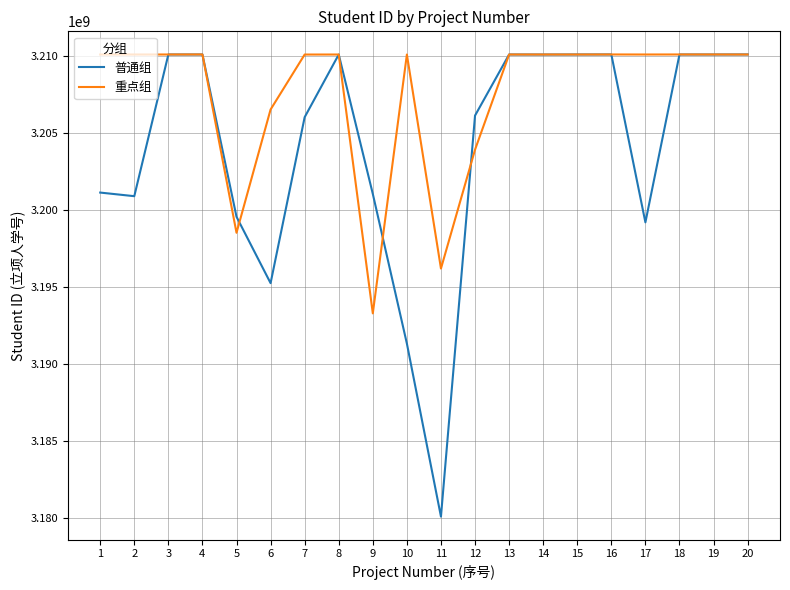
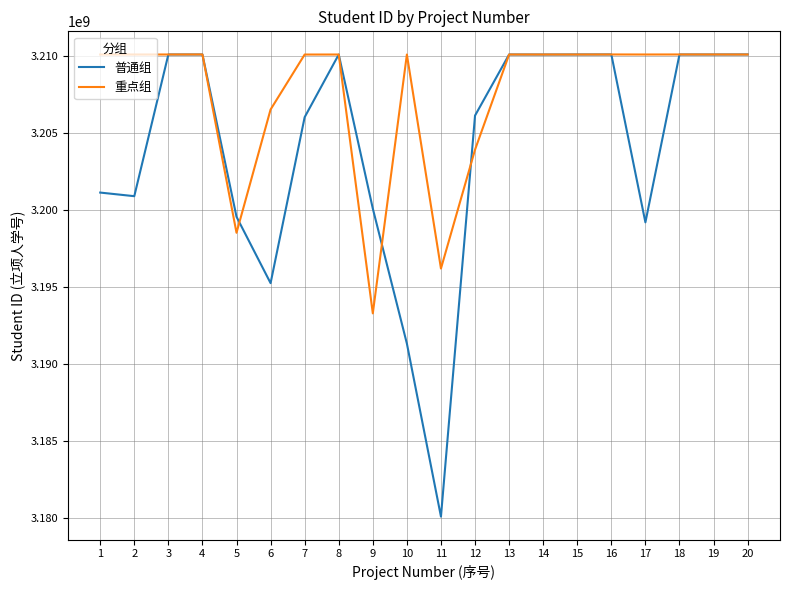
普通组, 9: 3201100000 -> 3200100000
